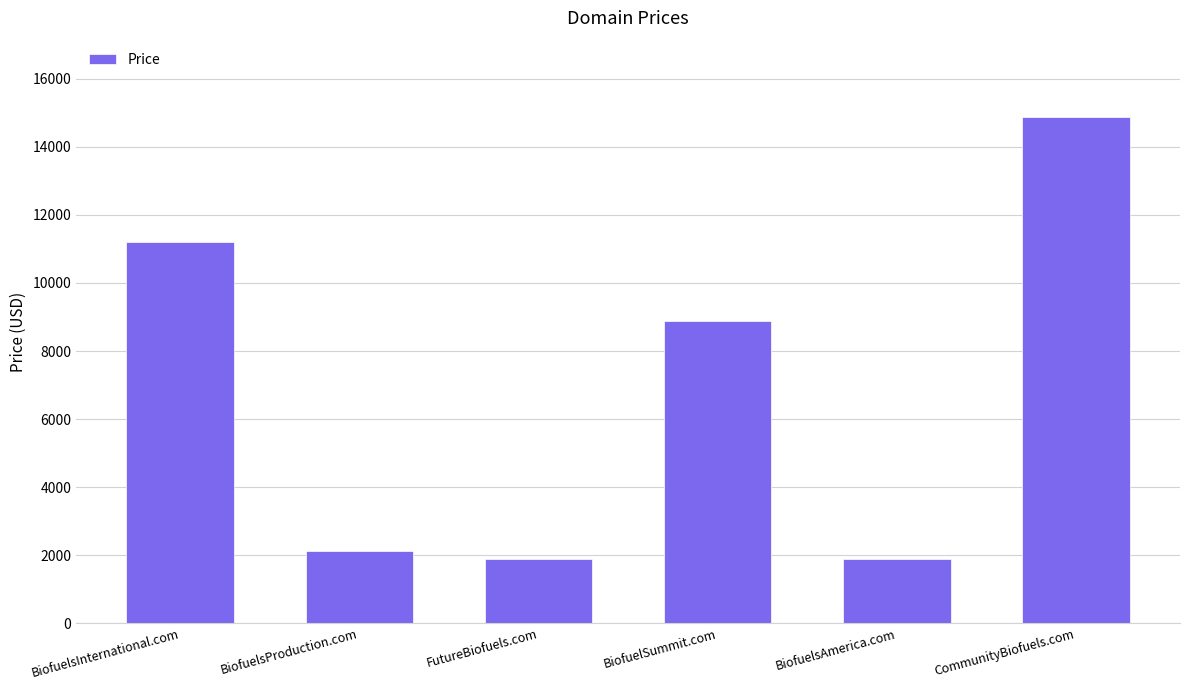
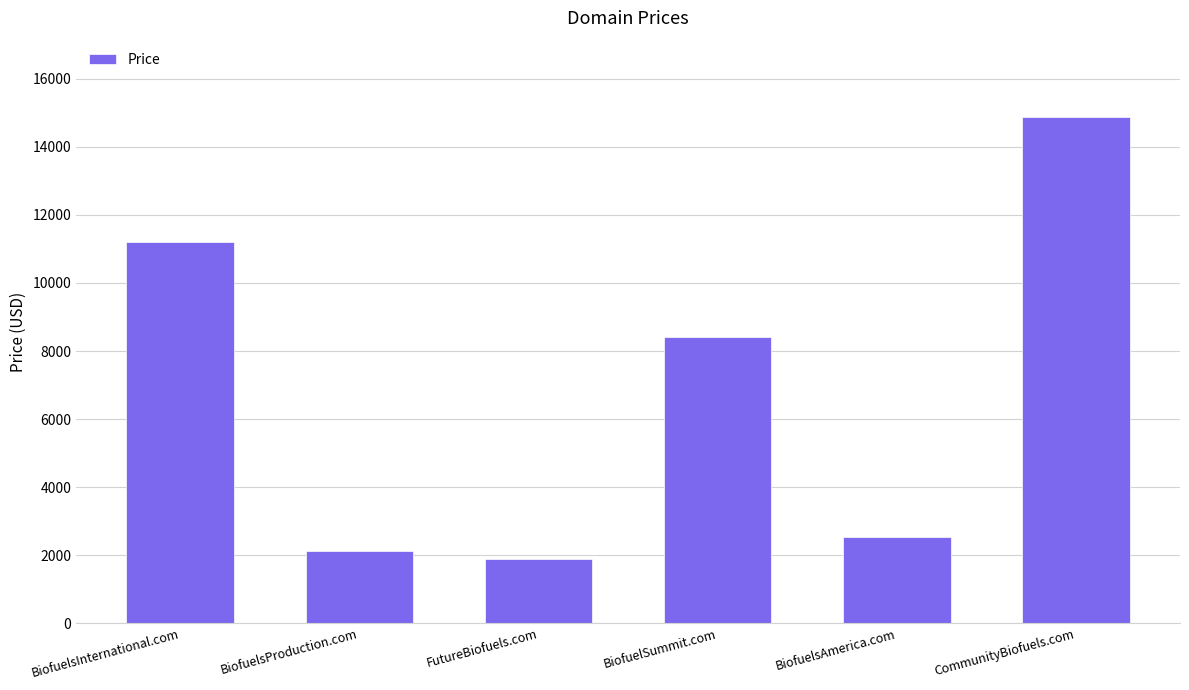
BiofuelSummit.com: 8900 -> 8400
BiofuelsAmerica.com: 1900 -> 2500
